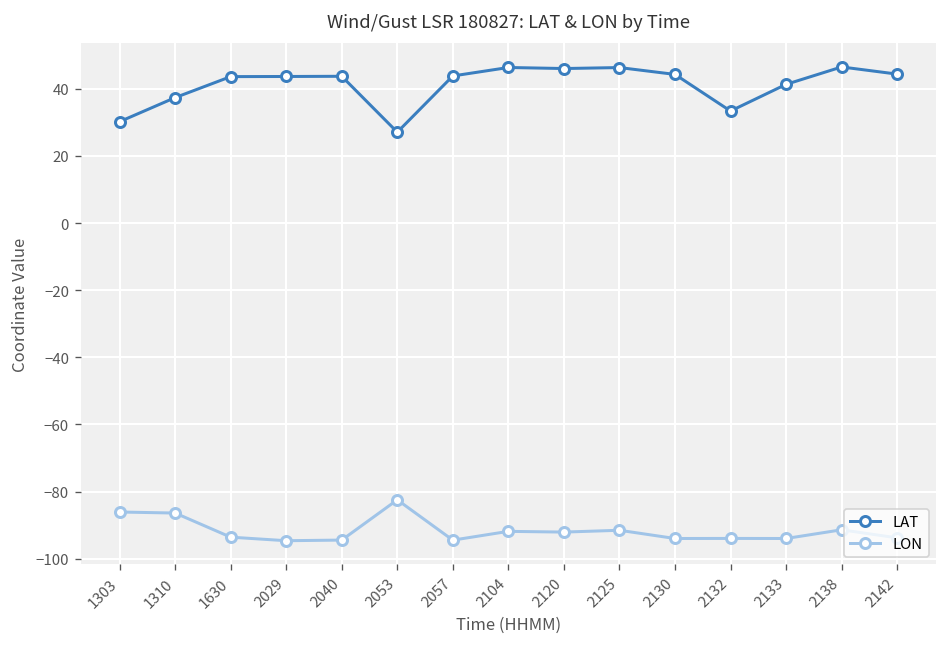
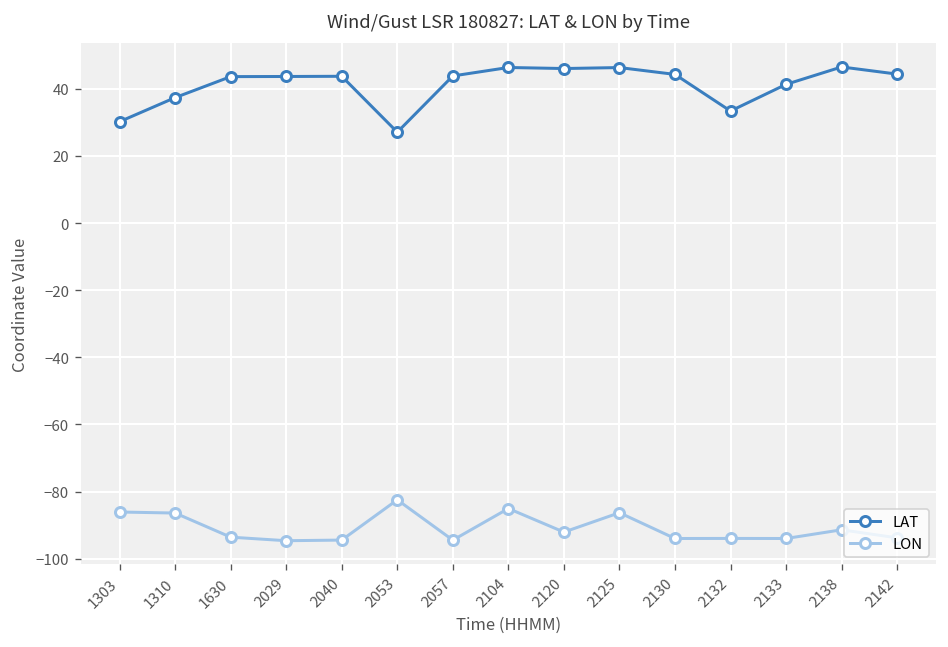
LON, 2104: -92 -> -85
LON, 2125: -92 -> -86
